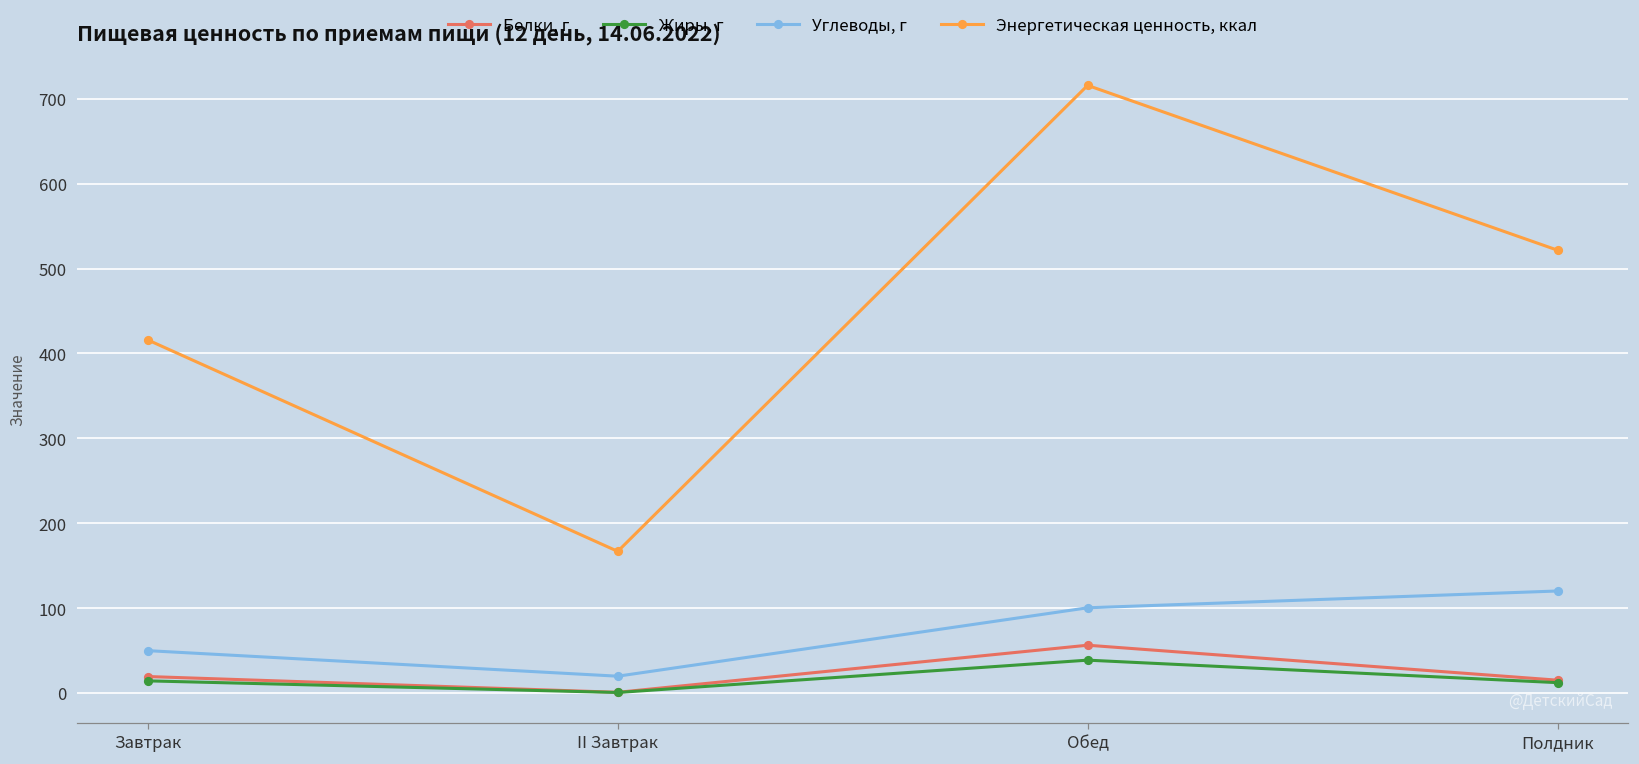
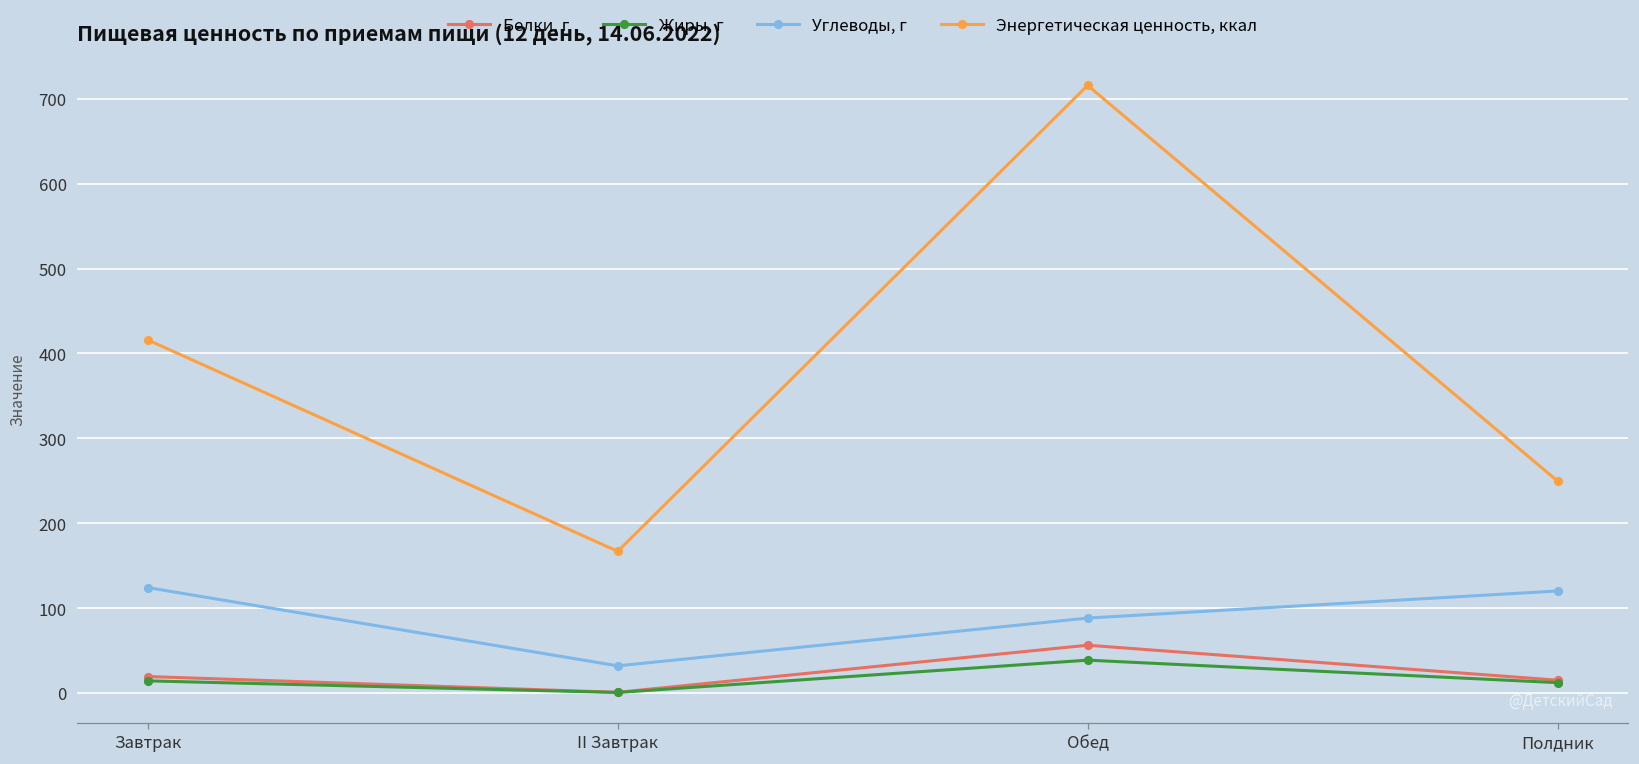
Углеводы, г, Завтрак: 50 -> 120
Углеводы, г, II Завтрак: 20 -> 30
Углеводы, г, Обед: 100 -> 90
Энергетическая ценность, ккал, Полдник: 520 -> 250
